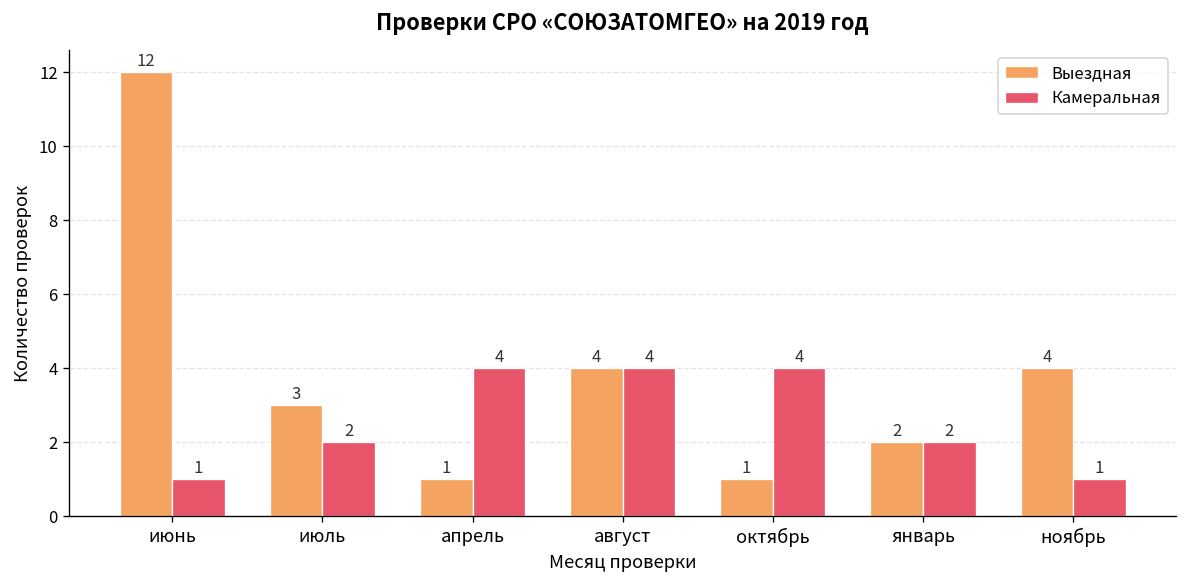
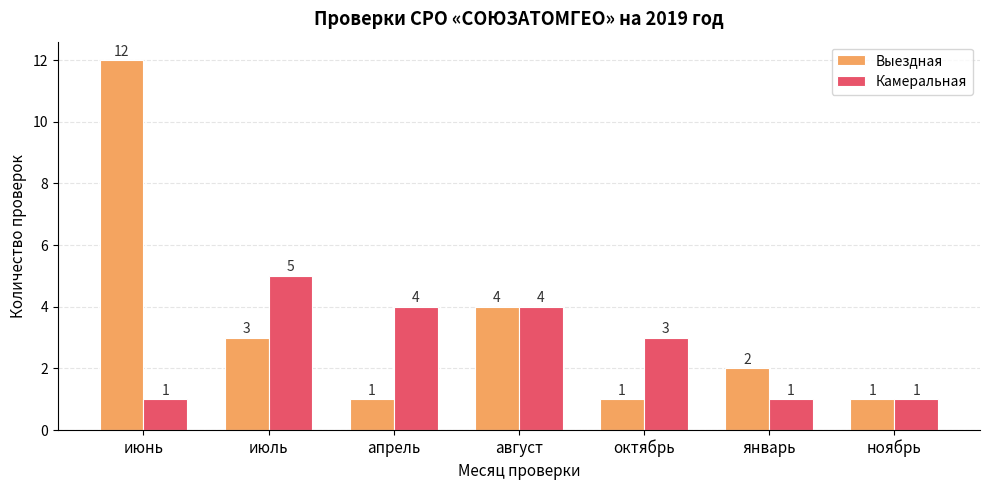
Камеральная, июль: 2 -> 5
Камеральная, октябрь: 4 -> 3
Камеральная, январь: 2 -> 1
Выездная, ноябрь: 4 -> 1
